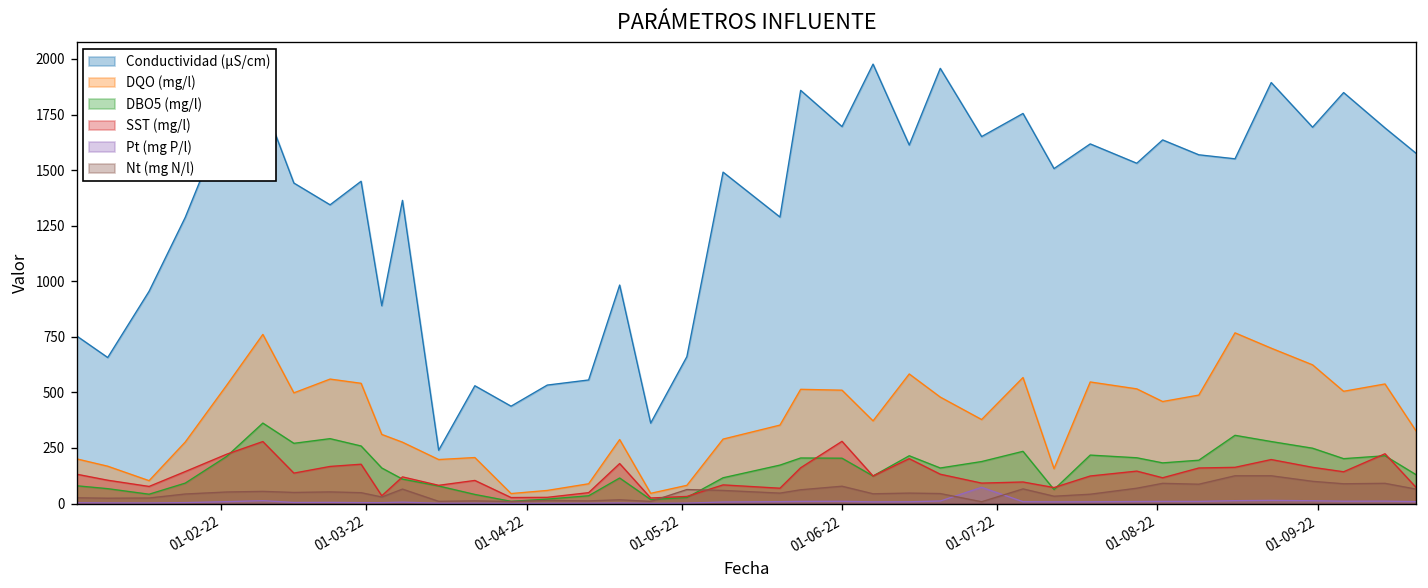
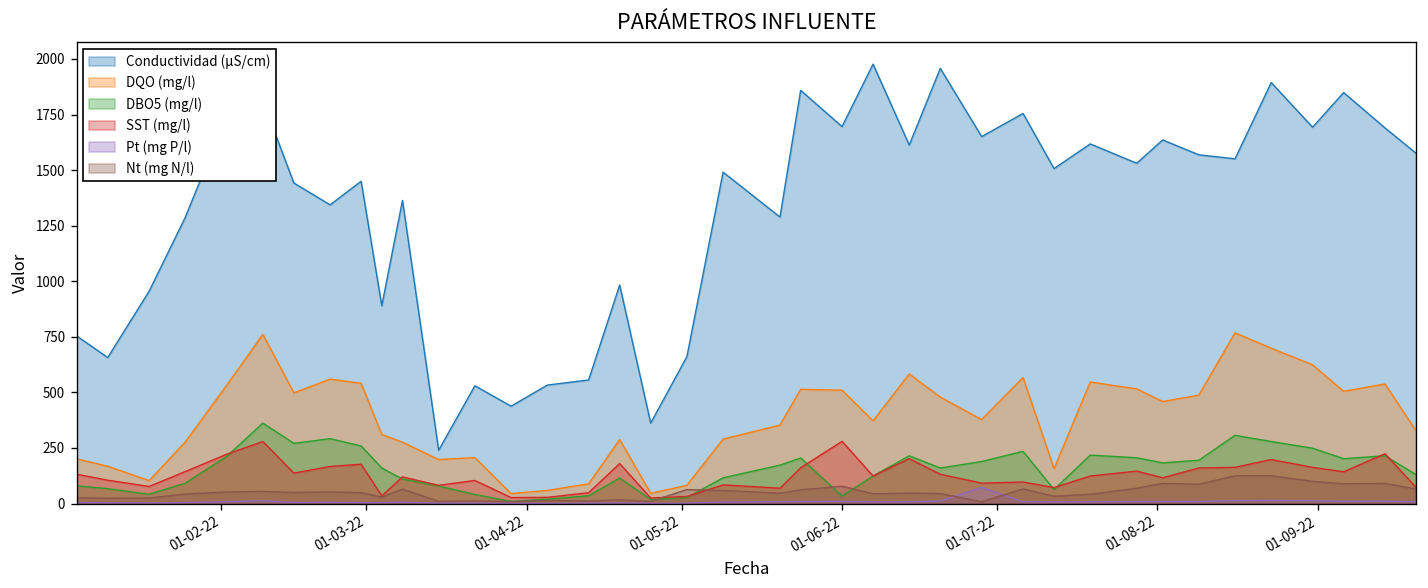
DBO5 (mg/l), 01-06-22: 200 -> 30
